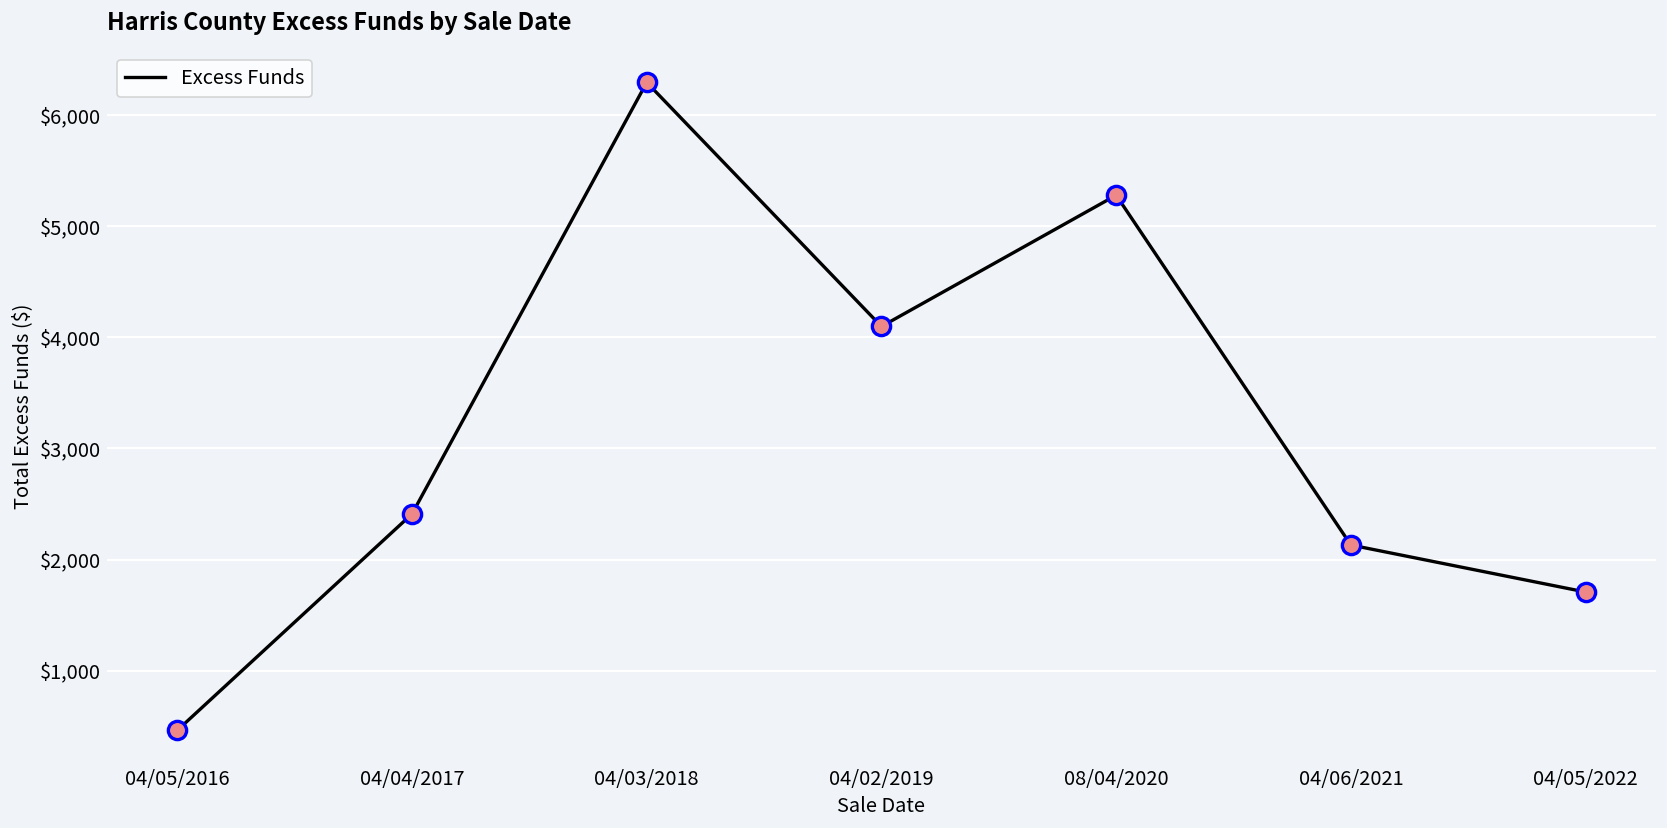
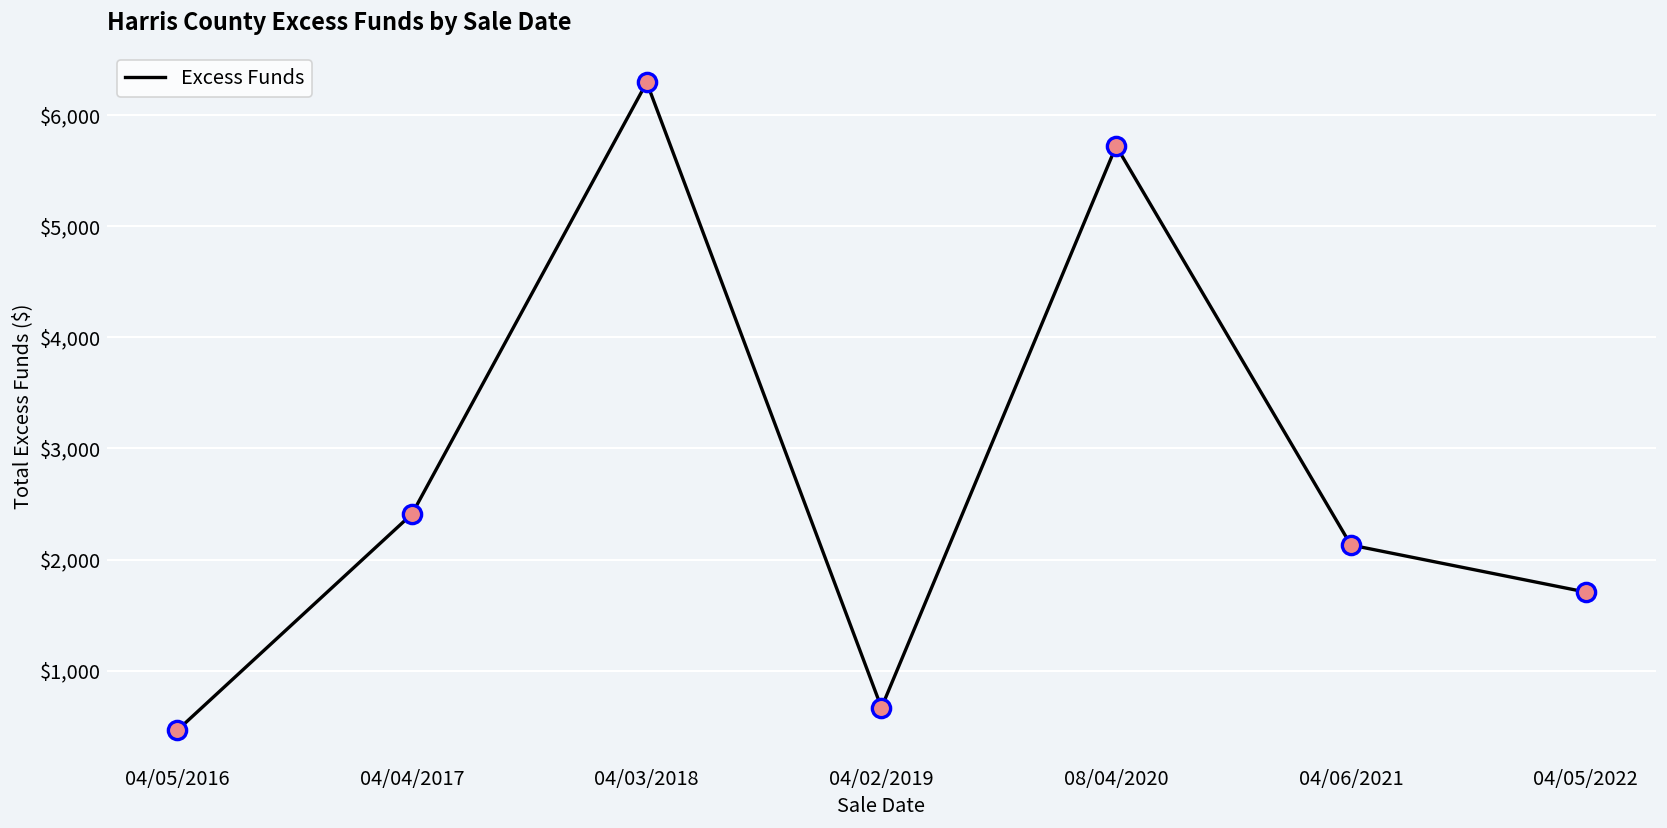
Excess Funds, 04/02/2019: $4,100 -> $700
Excess Funds, 08/04/2020: $5,300 -> $5,700
